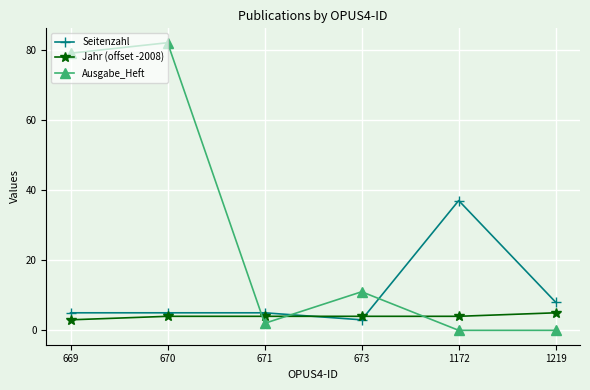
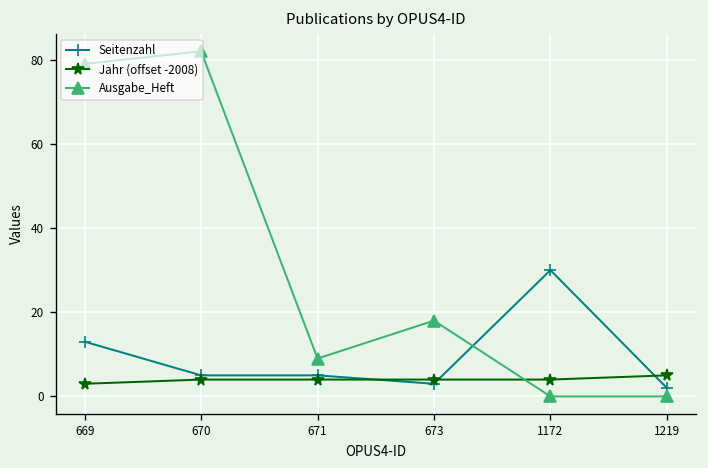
Seitenzahl, 669: 5 -> 13
Ausgabe_Heft, 671: 2 -> 9
Ausgabe_Heft, 673: 11 -> 18
Seitenzahl, 1172: 37 -> 30
Seitenzahl, 1219: 8 -> 2
